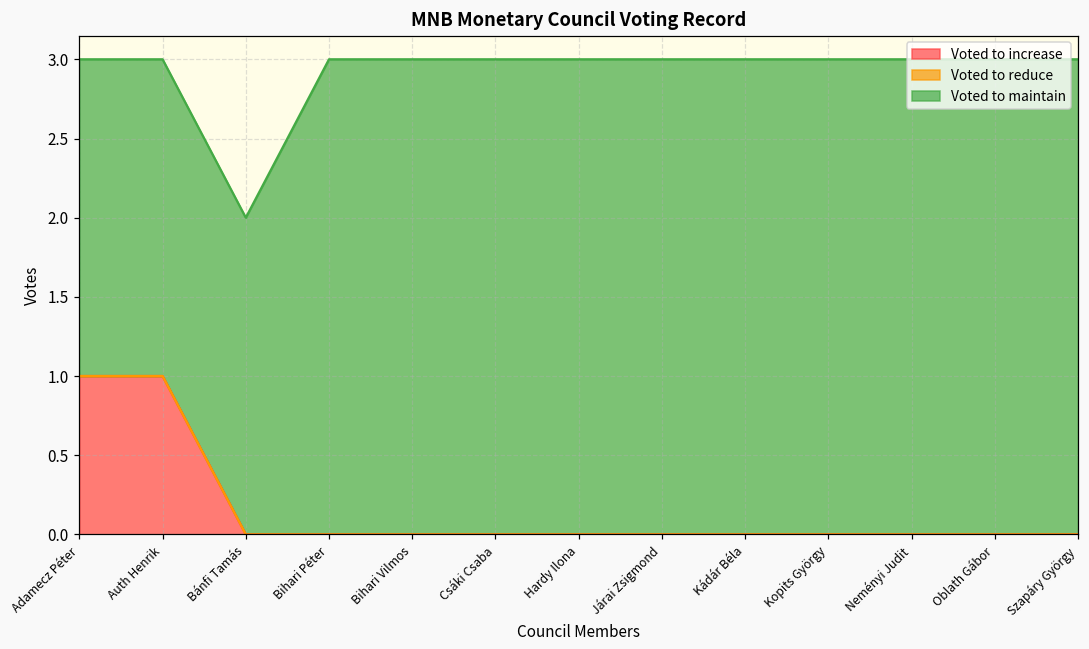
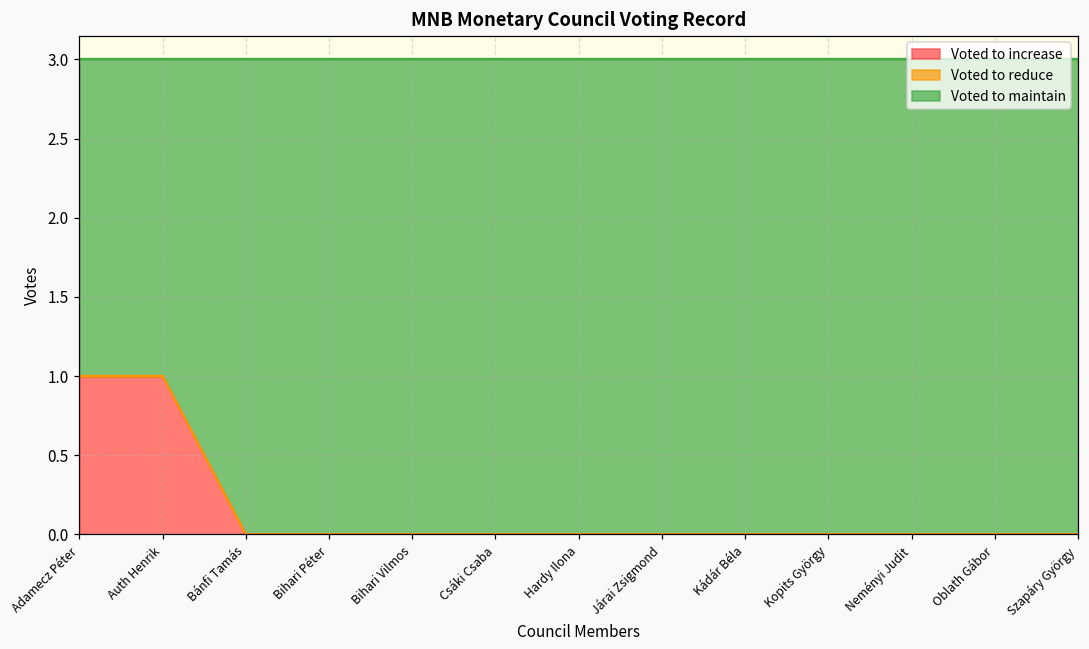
Voted to maintain, Bánfi Tamás: 2 -> 3
